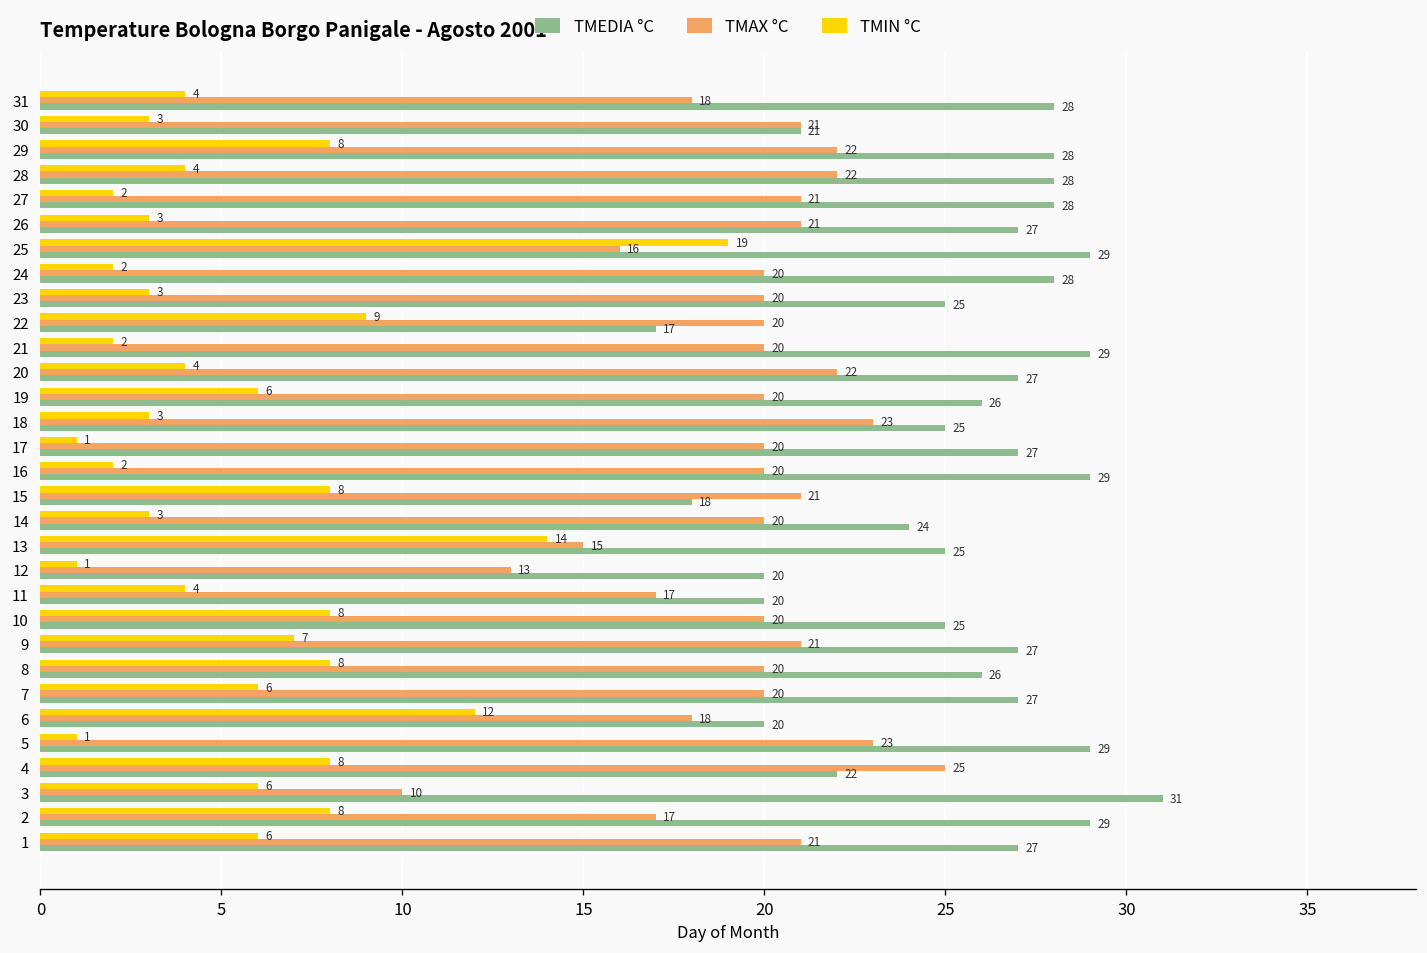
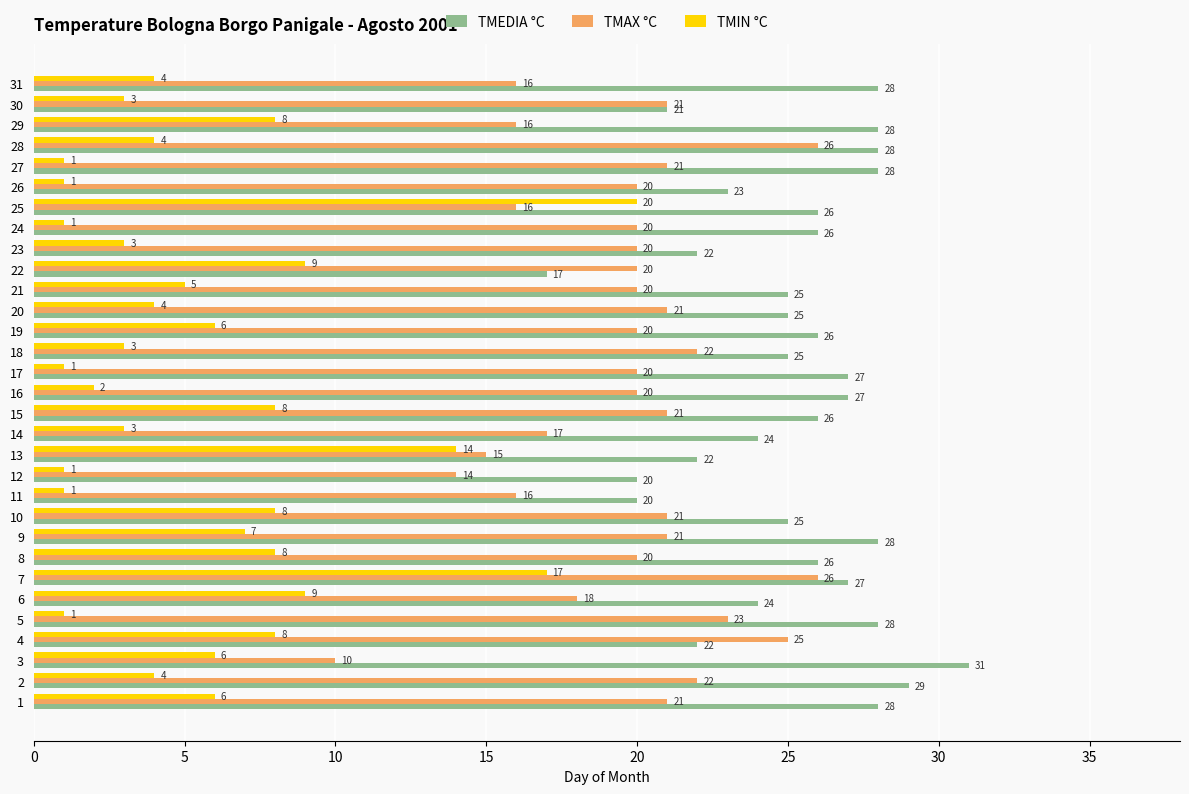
TMAX °C, 31: 18 -> 16
TMAX °C, 29: 22 -> 16
TMAX °C, 28: 22 -> 26
TMIN °C, 27: 2 -> 1
TMIN °C, 26: 3 -> 1
TMAX °C, 26: 21 -> 20
TMEDIA °C, 26: 27 -> 23
TMIN °C, 25: 19 -> 20
TMEDIA °C, 25: 29 -> 26
TMIN °C, 24: 2 -> 1
TMEDIA °C, 24: 28 -> 26
TMEDIA °C, 23: 25 -> 22
TMIN °C, 21: 2 -> 5
TMEDIA °C, 21: 29 -> 25
TMAX °C, 20: 22 -> 21
TMEDIA °C, 20: 27 -> 25
TMAX °C, 18: 23 -> 22
TMEDIA °C, 16: 29 -> 27
TMEDIA °C, 15: 18 -> 26
TMAX °C, 14: 20 -> 17
TMEDIA °C, 13: 25 -> 22
TMAX °C, 12: 13 -> 14
TMIN °C, 11: 4 -> 1
TMAX °C, 11: 17 -> 16
TMAX °C, 10: 20 -> 21
TMEDIA °C, 9: 27 -> 28
TMIN °C, 7: 6 -> 17
TMAX °C, 7: 20 -> 26
TMIN °C, 6: 12 -> 9
TMEDIA °C, 6: 20 -> 24
TMEDIA °C, 5: 29 -> 28
TMIN °C, 2: 8 -> 4
TMAX °C, 2: 17 -> 22
TMEDIA °C, 1: 27 -> 28
